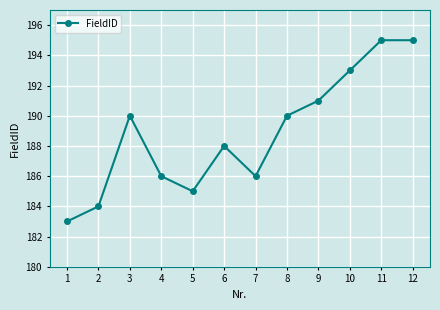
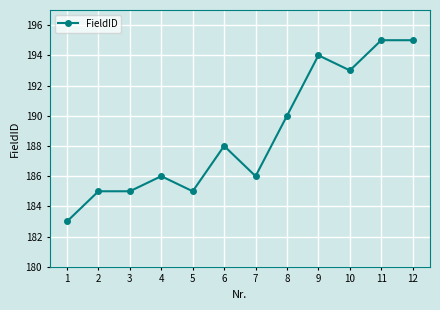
2: 184 -> 185
3: 190 -> 185
9: 191 -> 194
